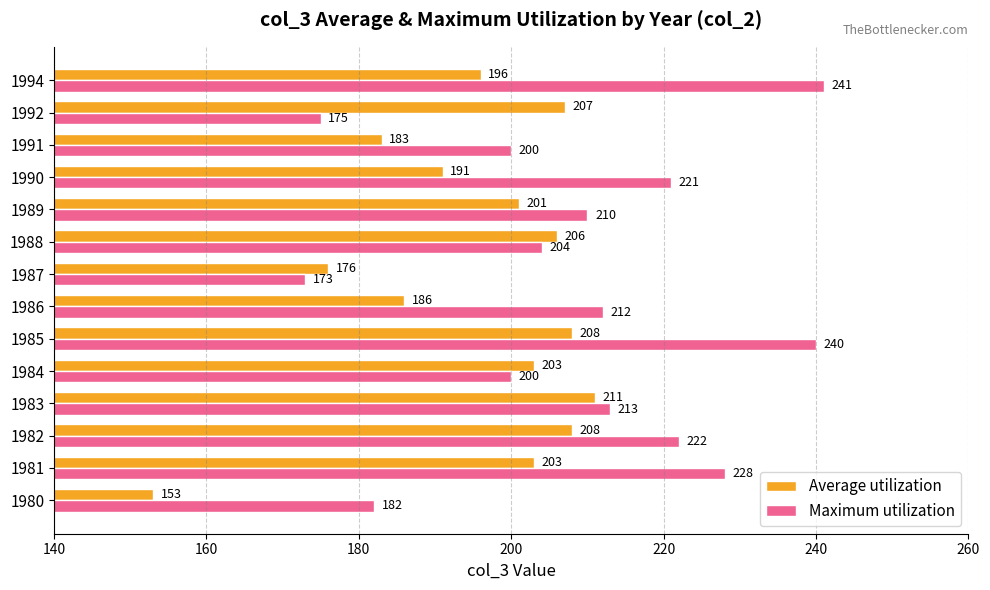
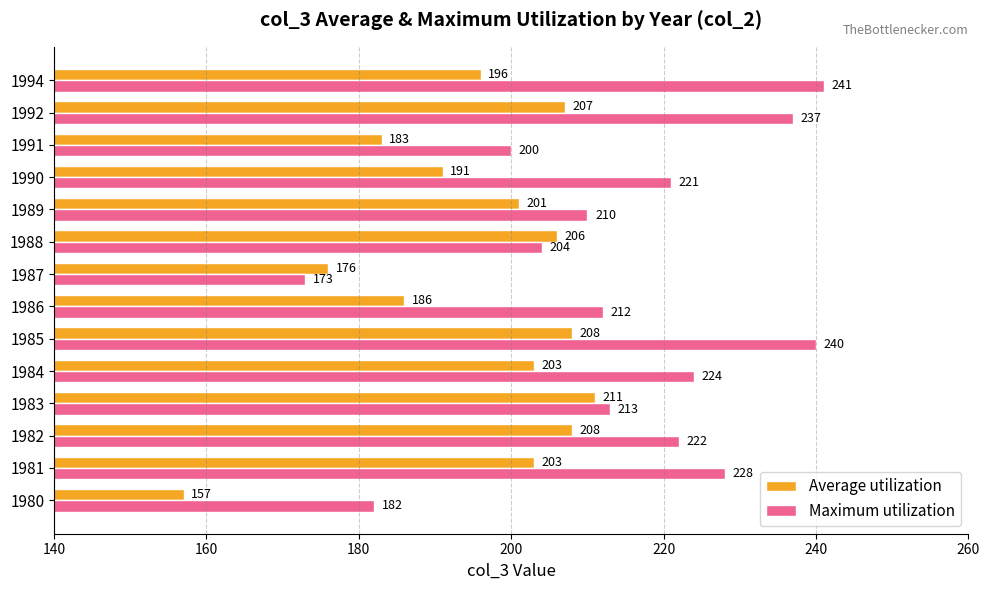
Maximum utilization, 1992: 175 -> 237
Maximum utilization, 1984: 200 -> 224
Average utilization, 1980: 153 -> 157
